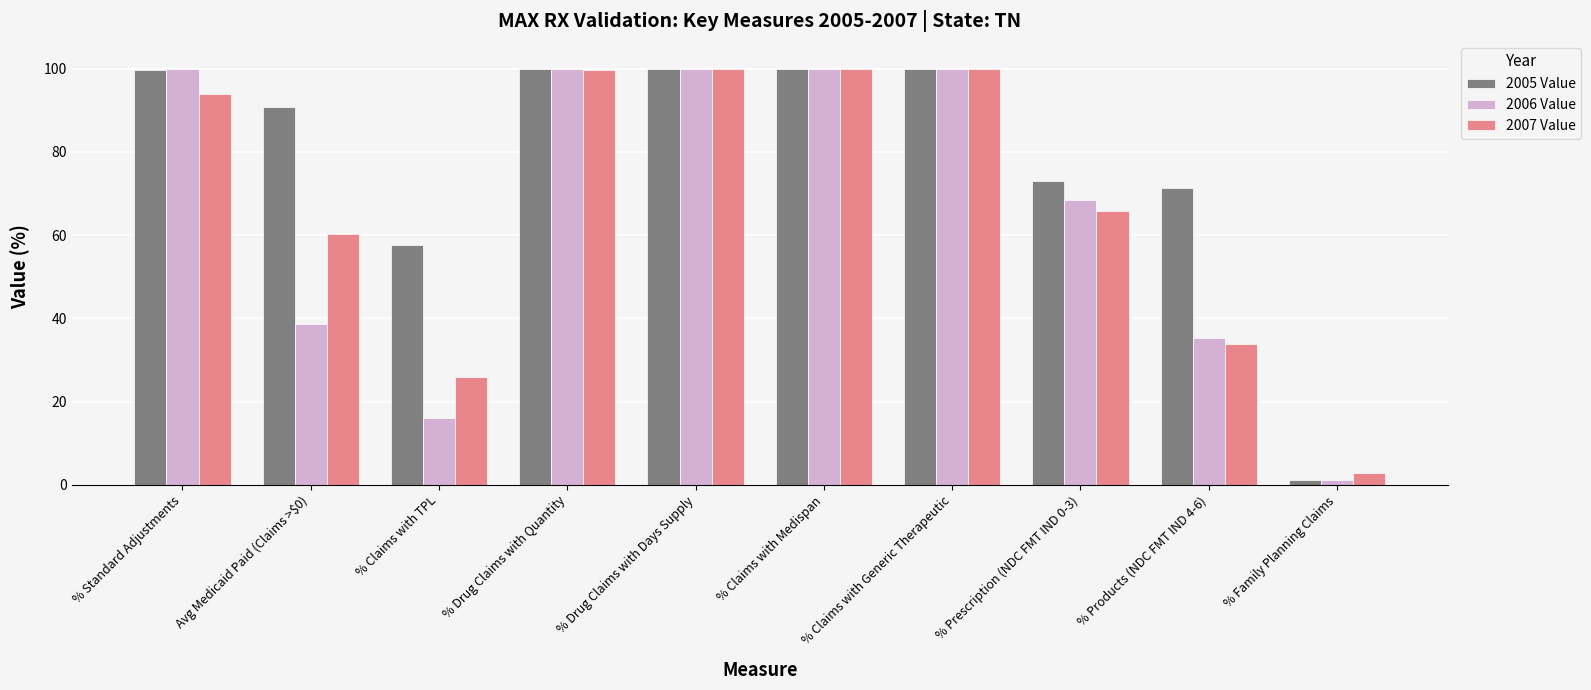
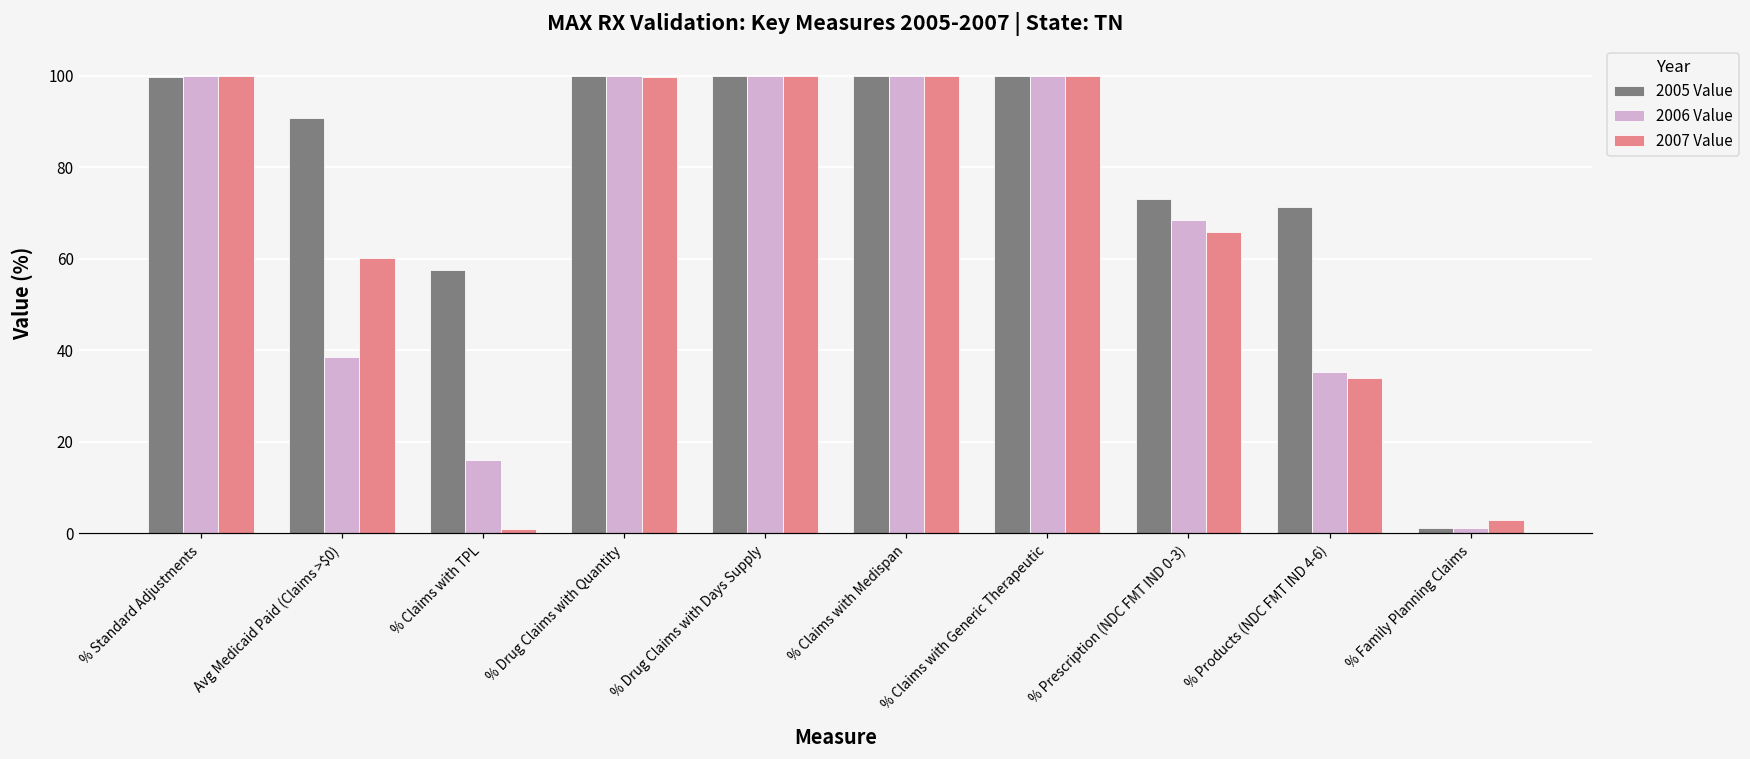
2007 Value, % Standard Adjustments: 94 -> 100
2007 Value, % Claims with TPL: 26 -> 1
